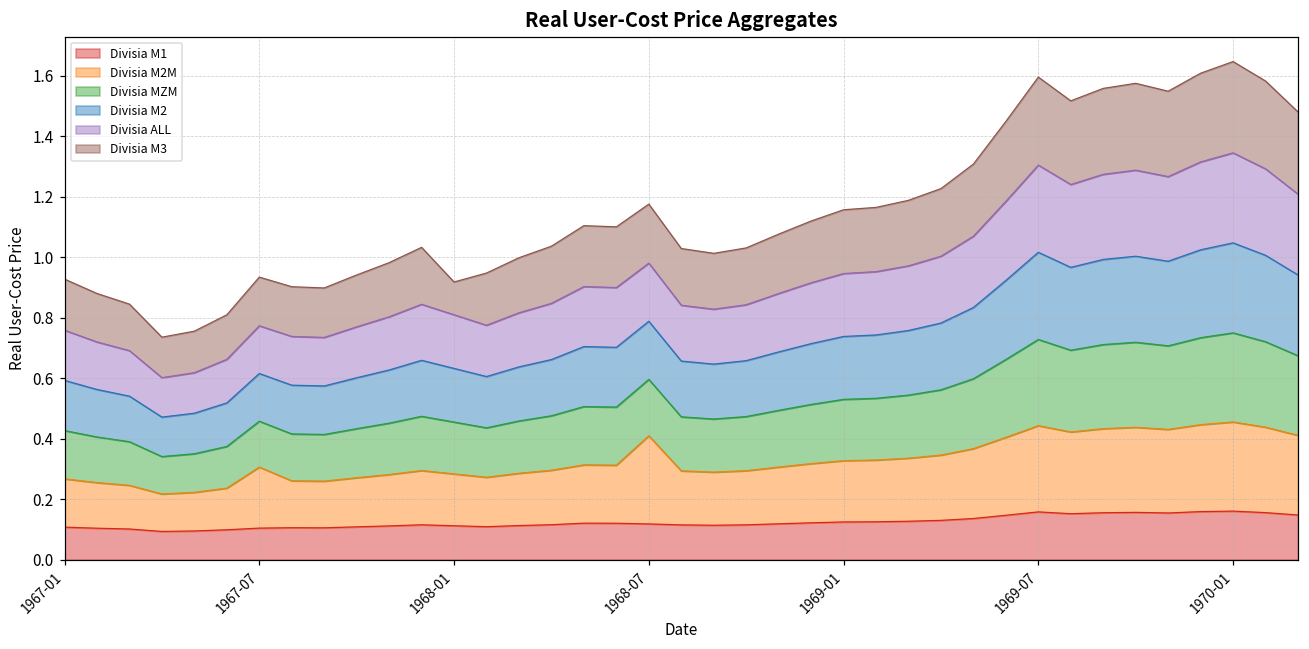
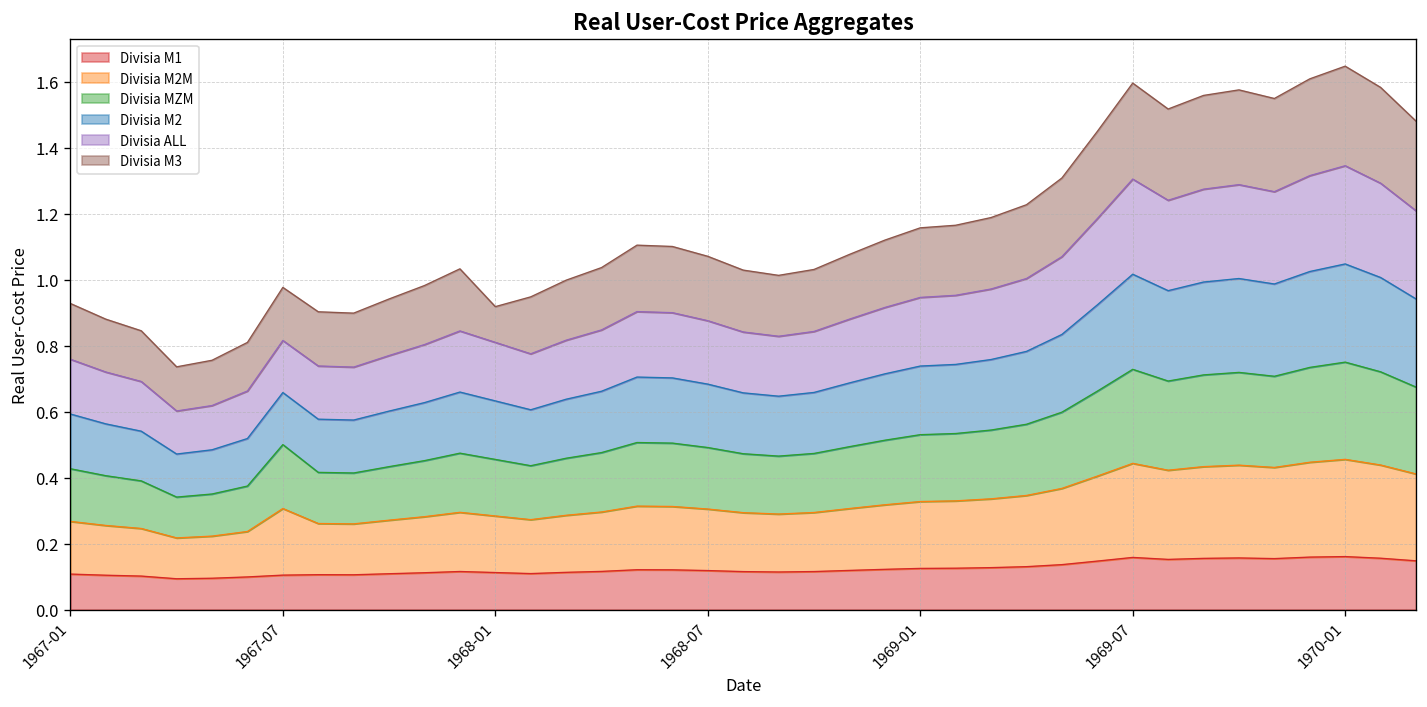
Divisia MZM, 1967-07: 0.15 -> 0.19
Divisia M2M, 1968-07: 0.29 -> 0.19
